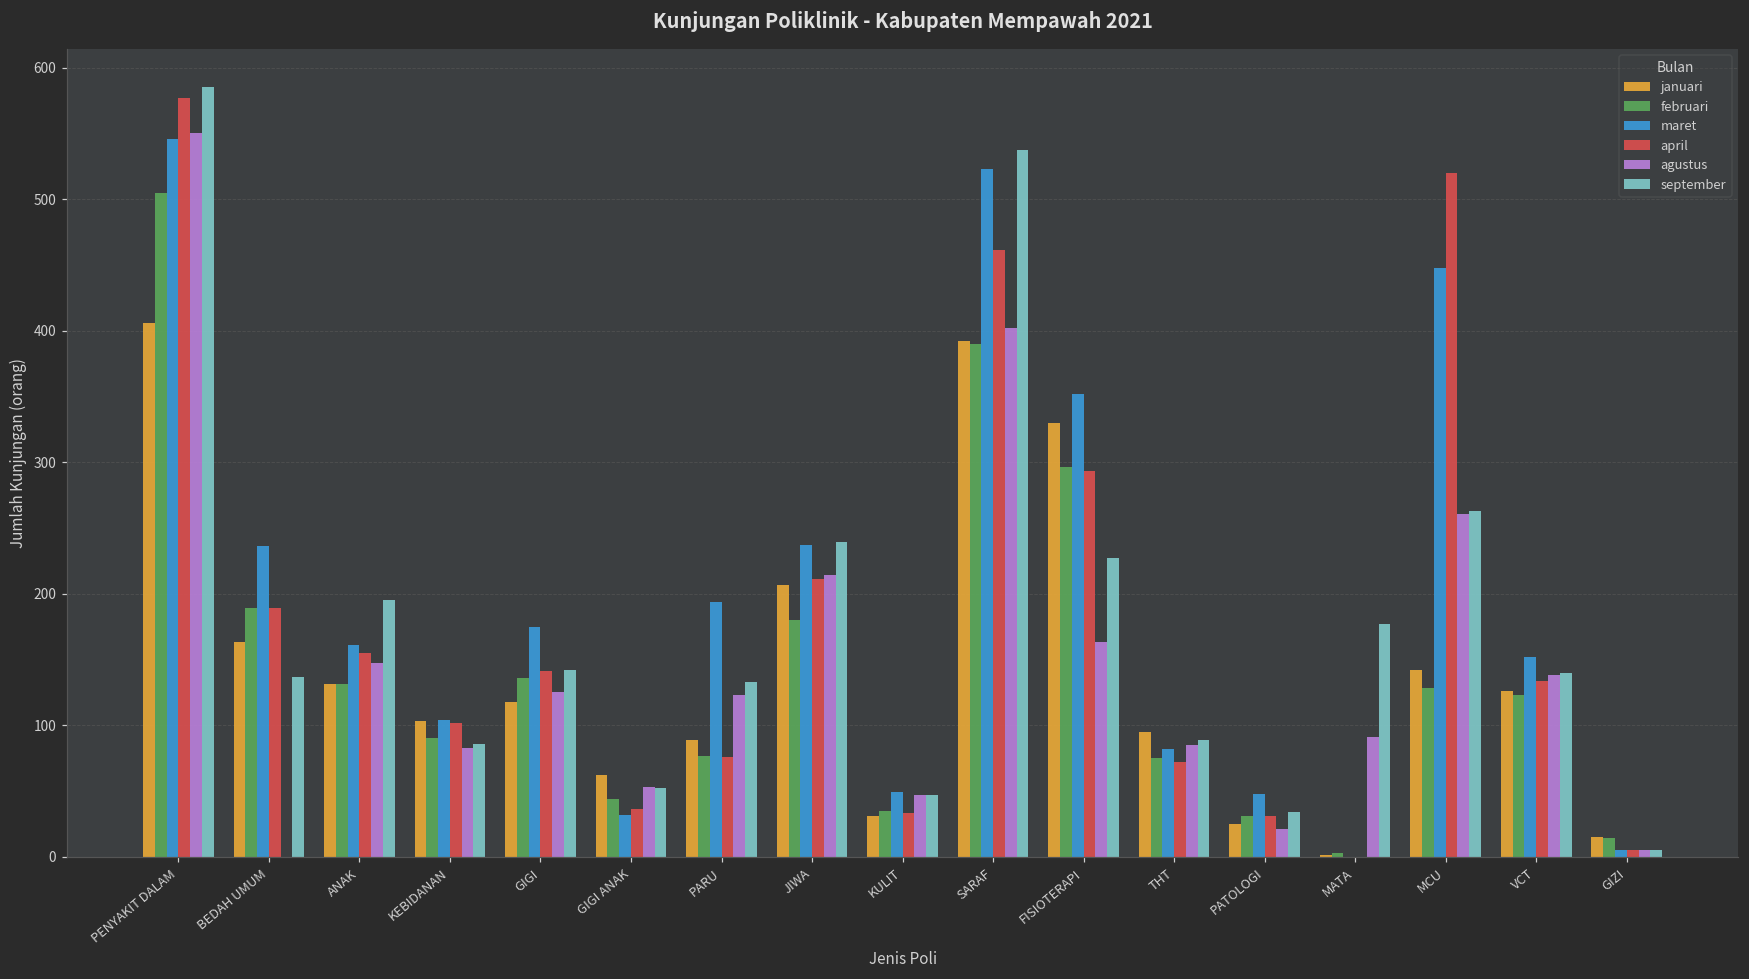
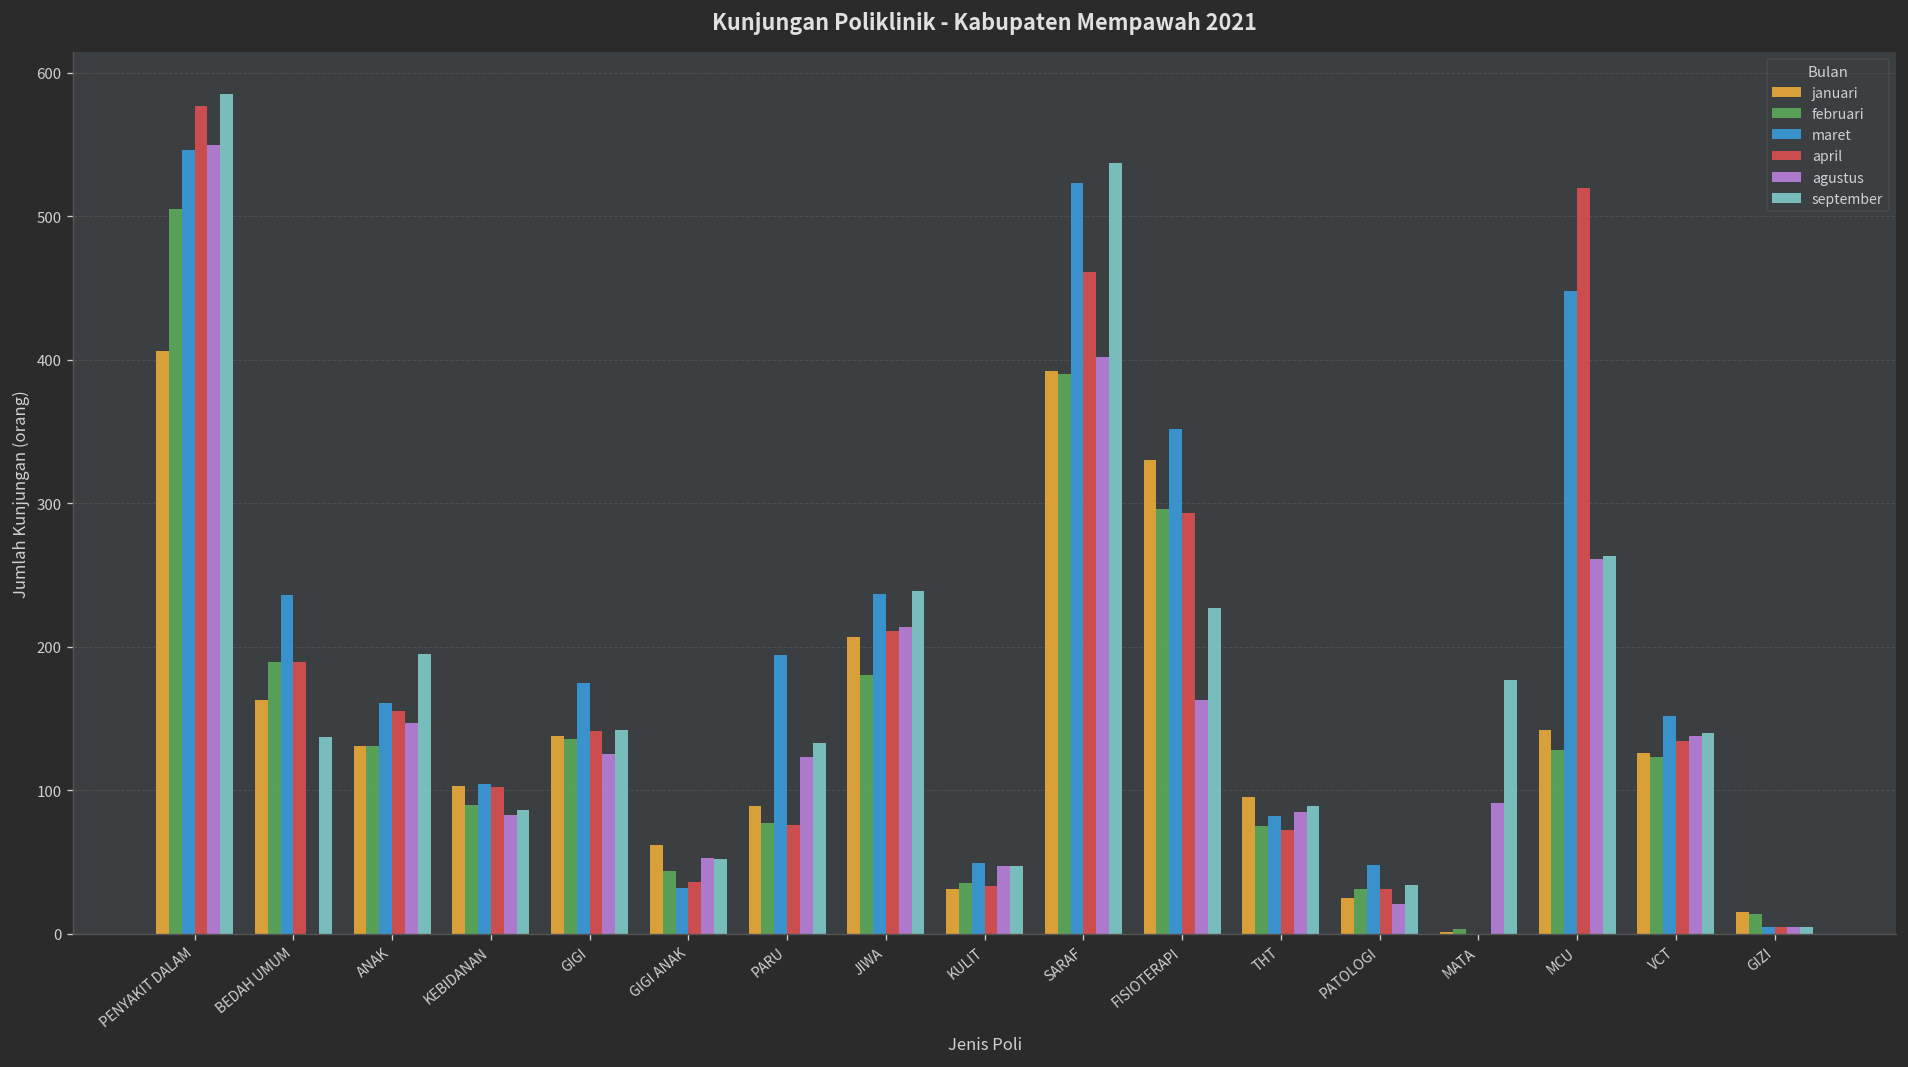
januari, GIGI: 118 -> 138
